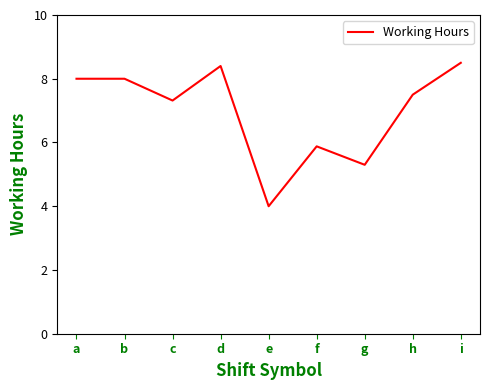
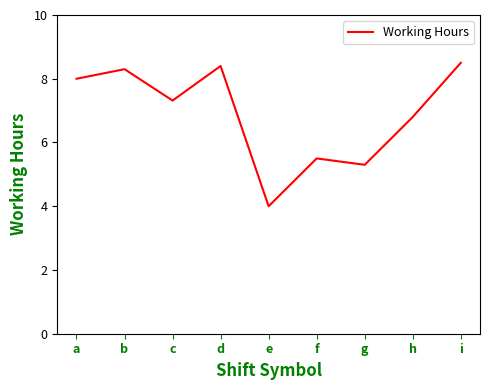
b: 8.0 -> 8.3
f: 5.9 -> 5.5
h: 7.5 -> 6.8
